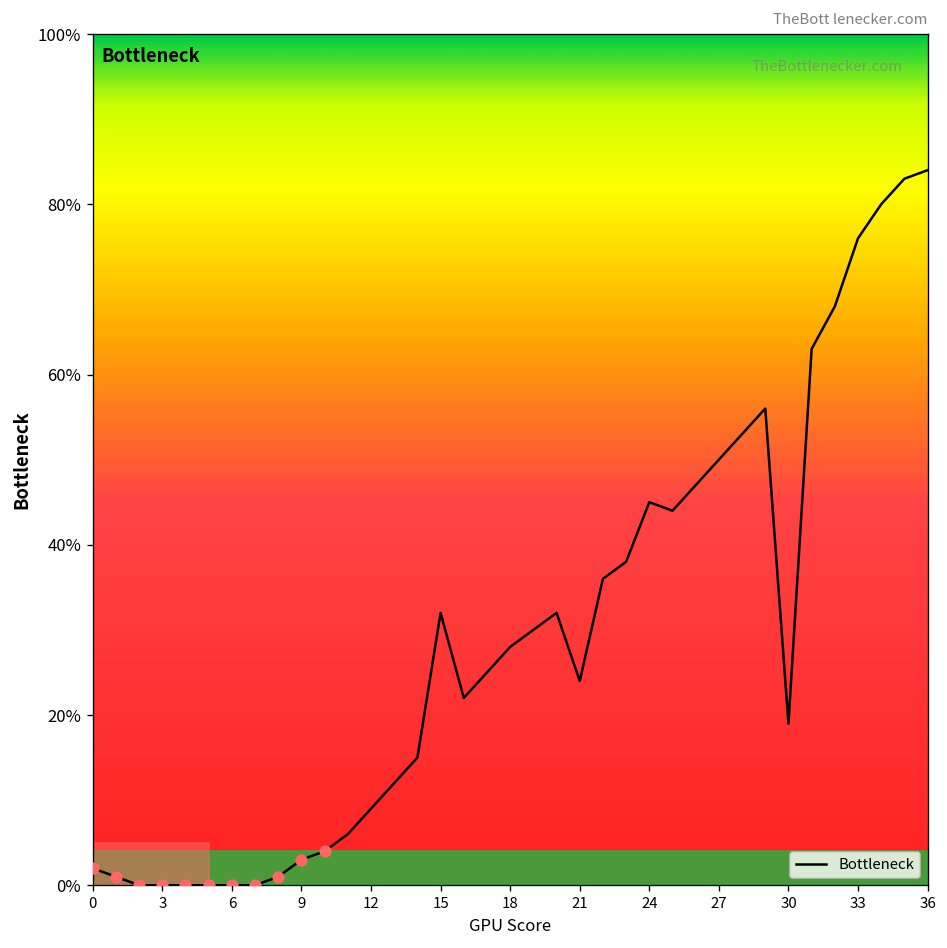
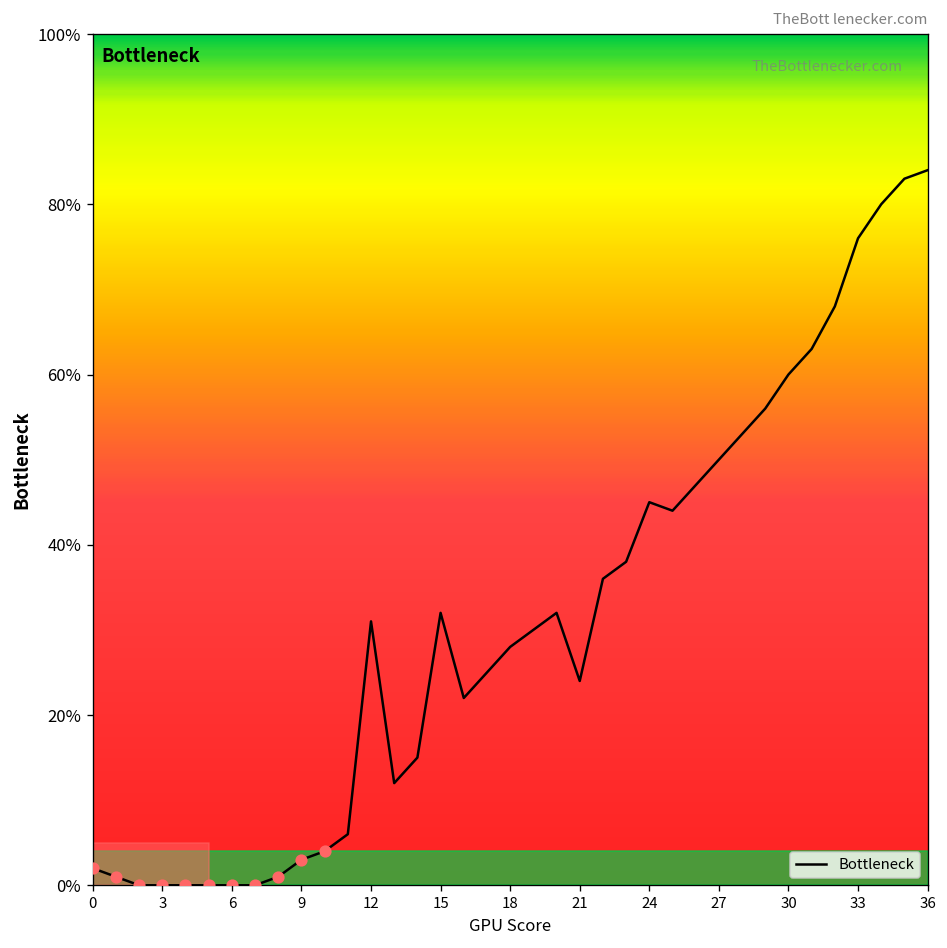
Bottleneck, 12: 9% -> 31%
Bottleneck, 30: 19% -> 60%
